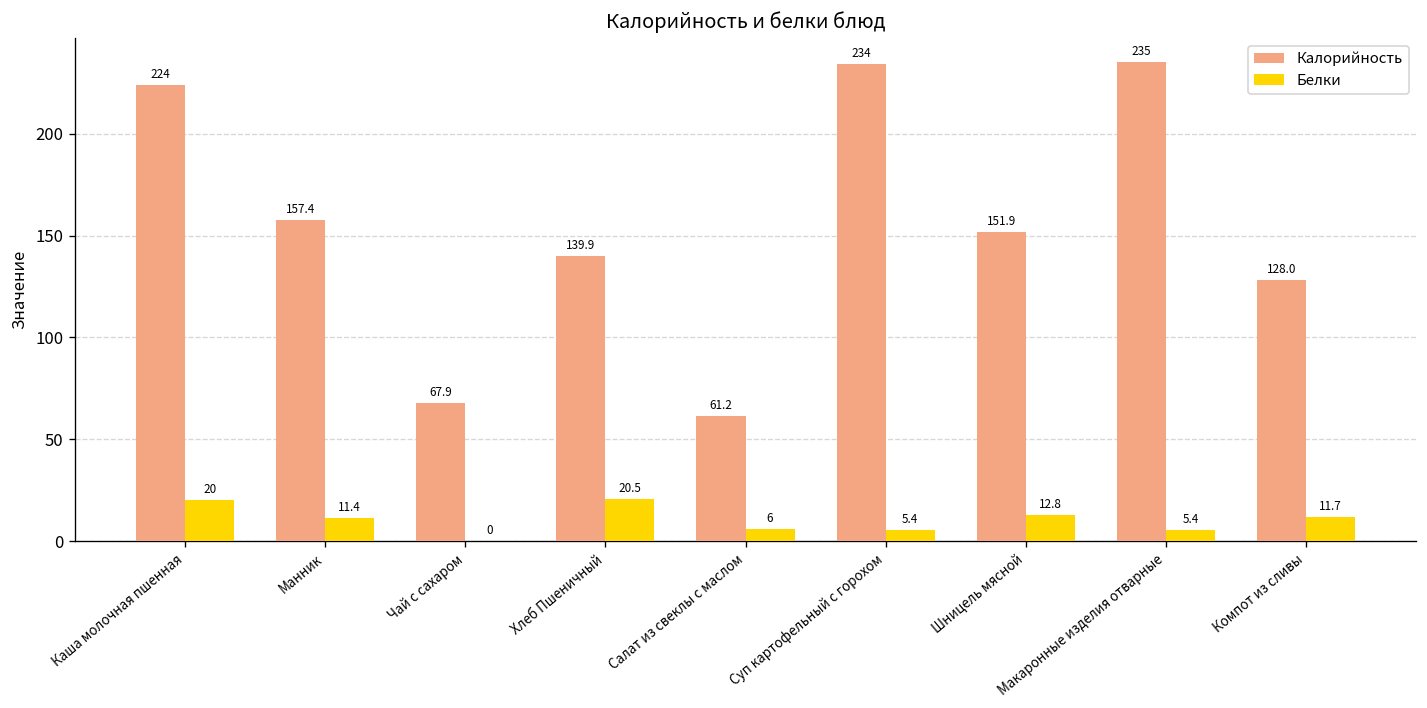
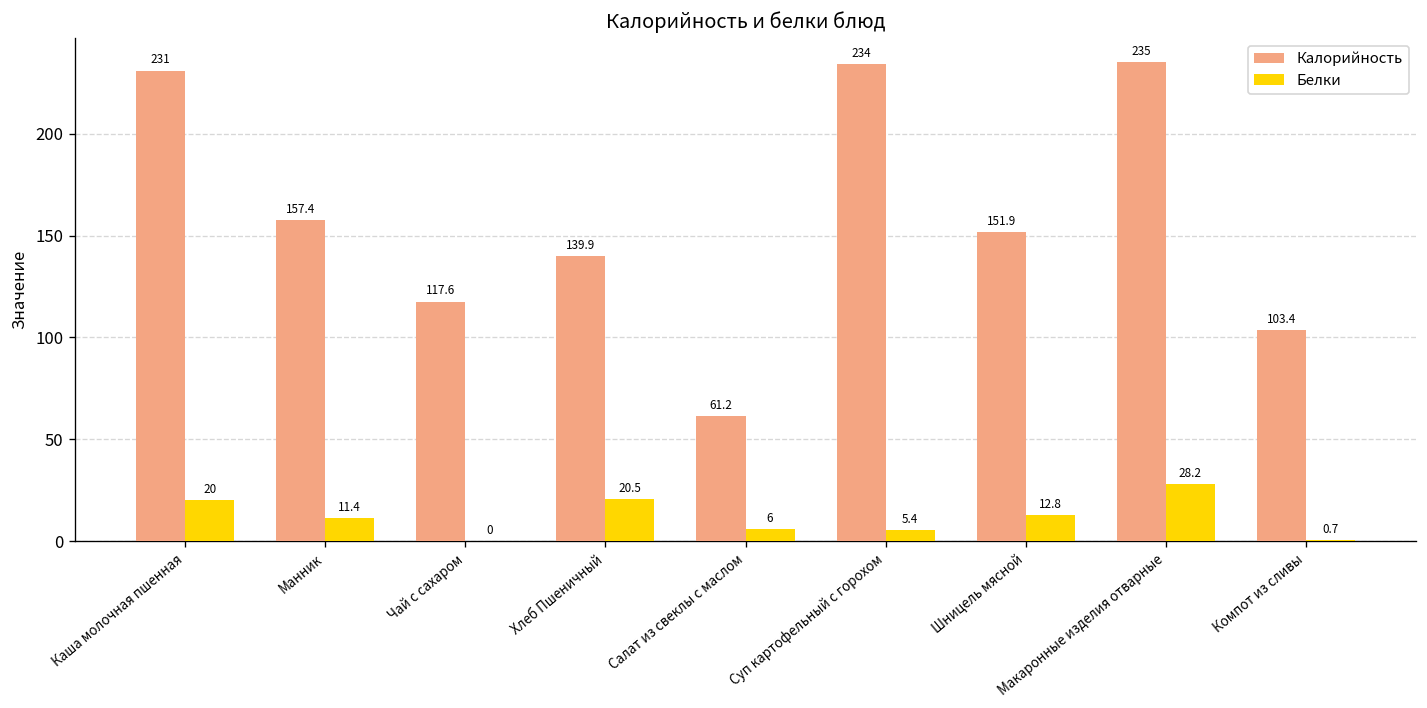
Калорийность, Каша молочная пшенная: 224 -> 231
Калорийность, Чай с сахаром: 67.9 -> 117.6
Белки, Макаронные изделия отварные: 5.4 -> 28.2
Калорийность, Компот из сливы: 128.0 -> 103.4
Белки, Компот из сливы: 11.7 -> 0.7
